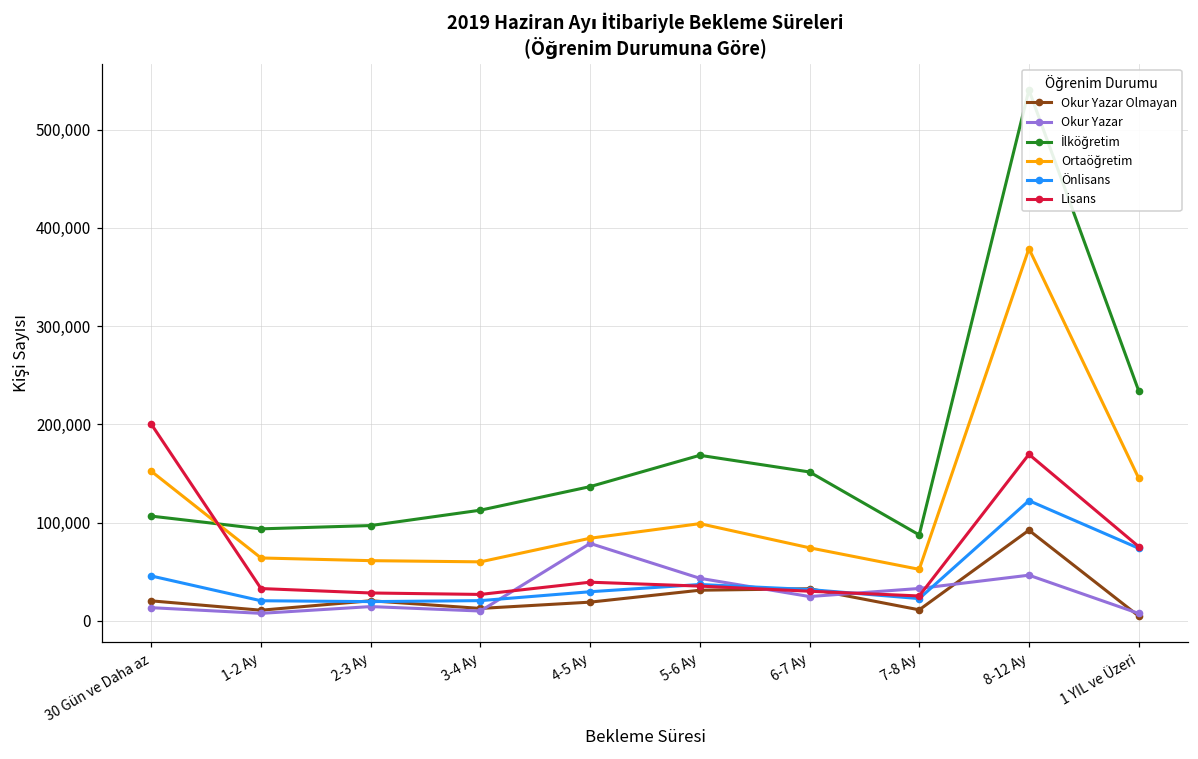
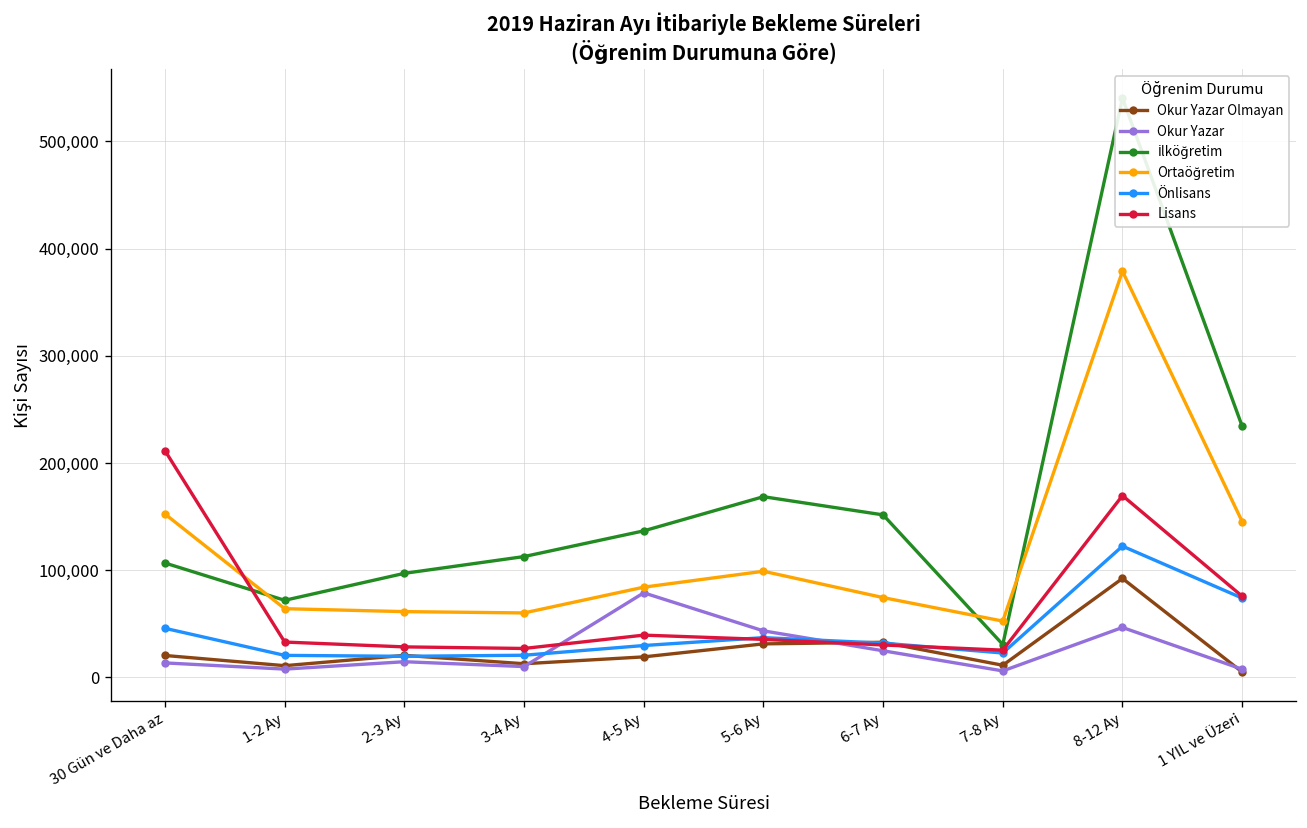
Lisans, 30 Gün ve Daha az: 200,000 -> 210,000
İlköğretim, 1-2 Ay: 90,000 -> 70,000
Okur Yazar, 7-8 Ay: 30,000 -> 10,000
İlköğretim, 7-8 Ay: 90,000 -> 30,000
